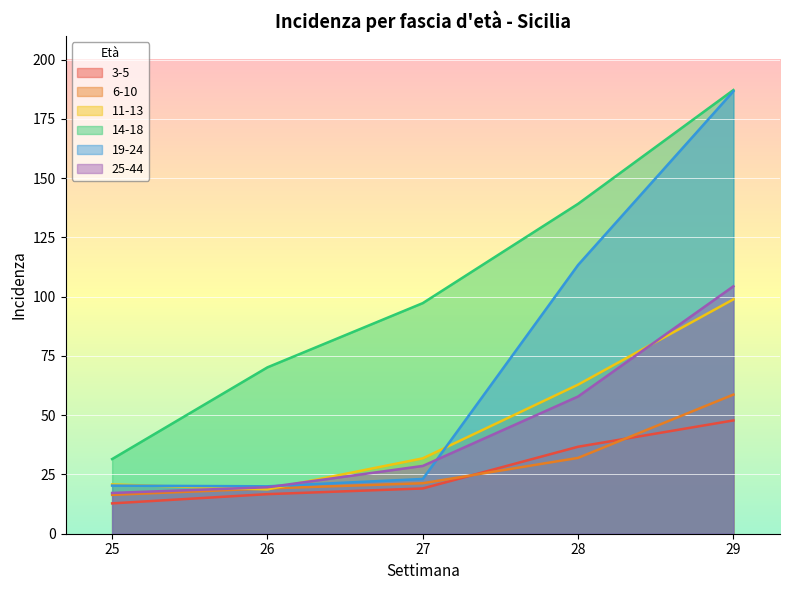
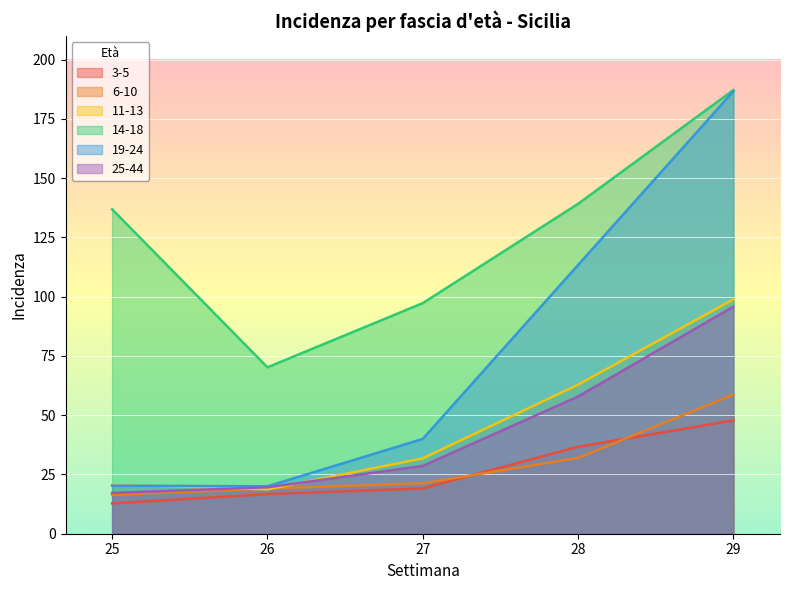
14-18, 25: 32 -> 137
19-24, 27: 23 -> 40
25-44, 29: 104 -> 96
